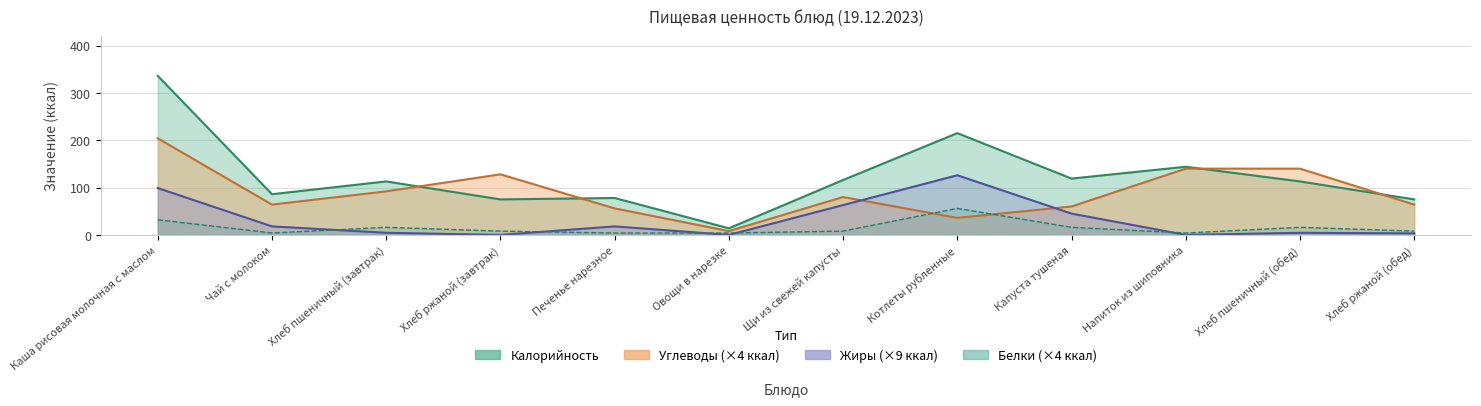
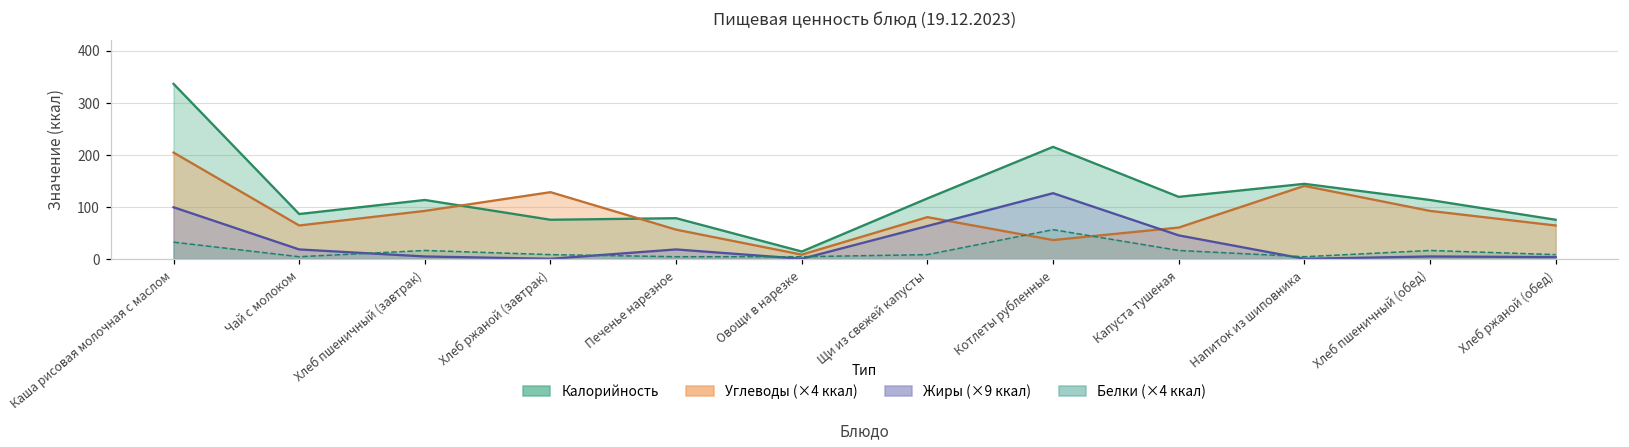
Углеводы (×4 ккал), Хлеб пшеничный (обед): 140 -> 90
